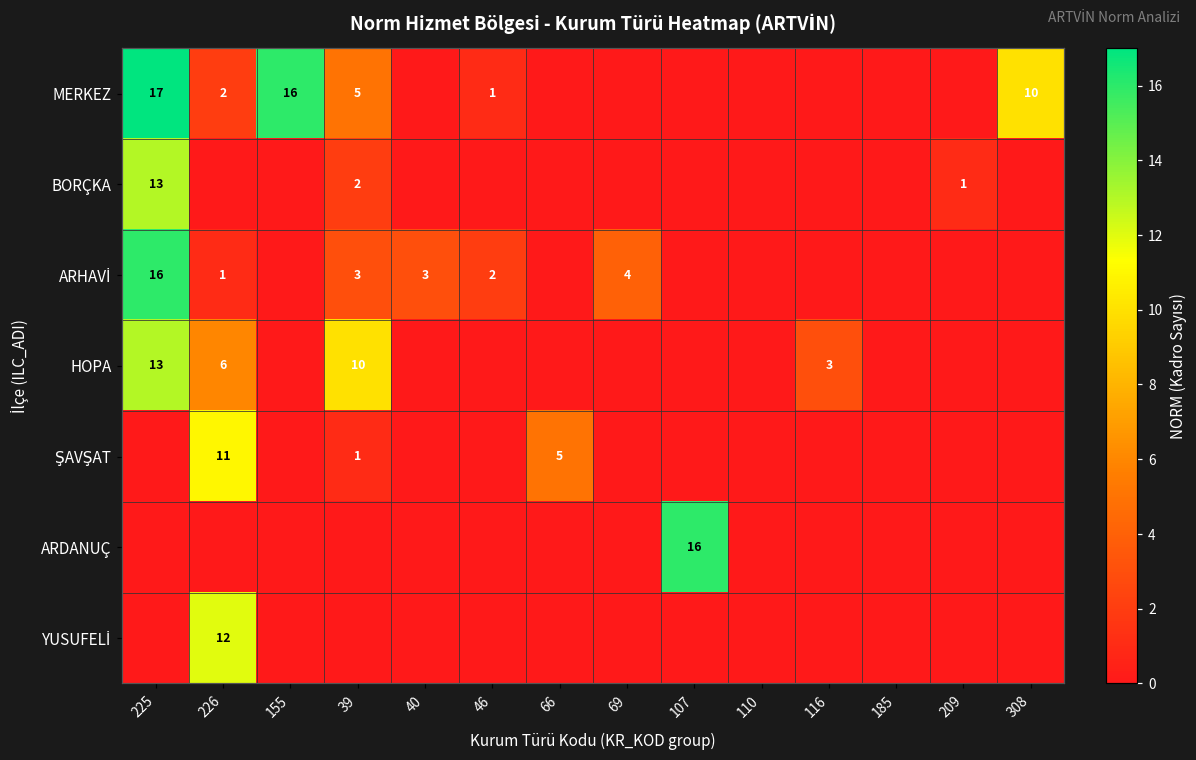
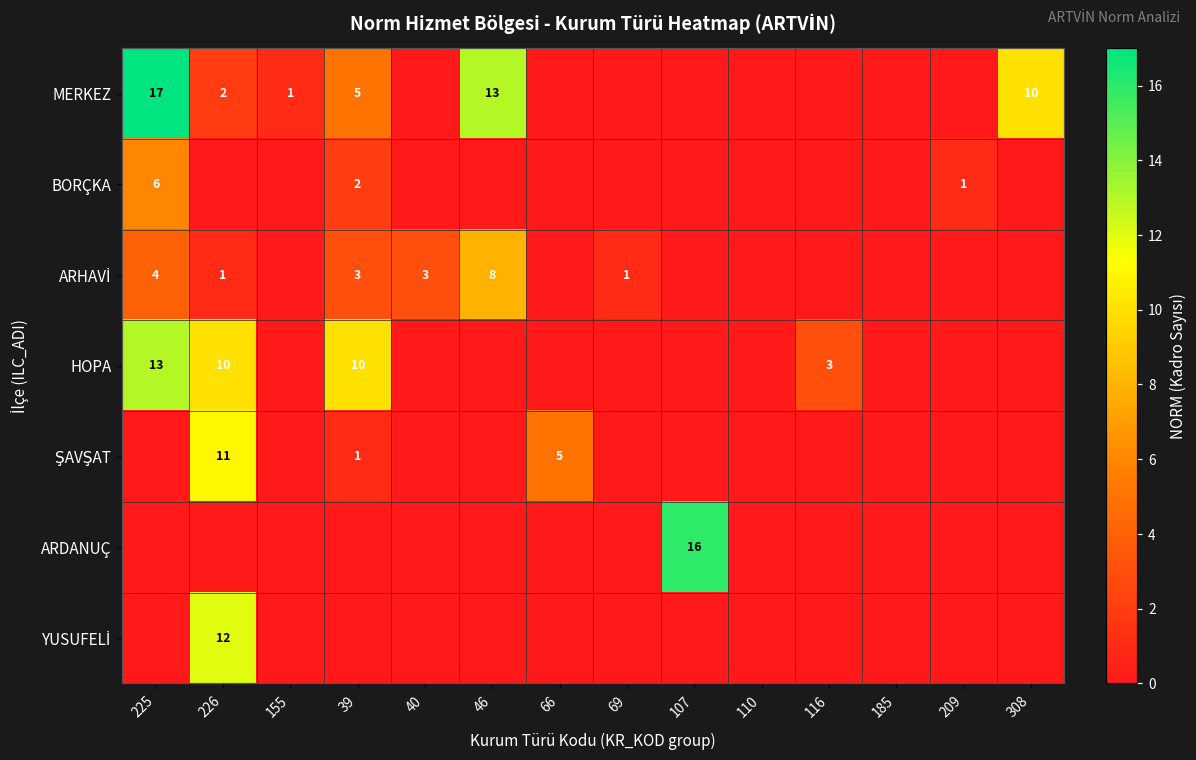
MERKEZ, 155: 16 -> 1
MERKEZ, 46: 1 -> 13
BORÇKA, 225: 13 -> 6
ARHAVİ, 225: 16 -> 4
ARHAVİ, 46: 2 -> 8
ARHAVİ, 69: 4 -> 1
HOPA, 226: 6 -> 10
